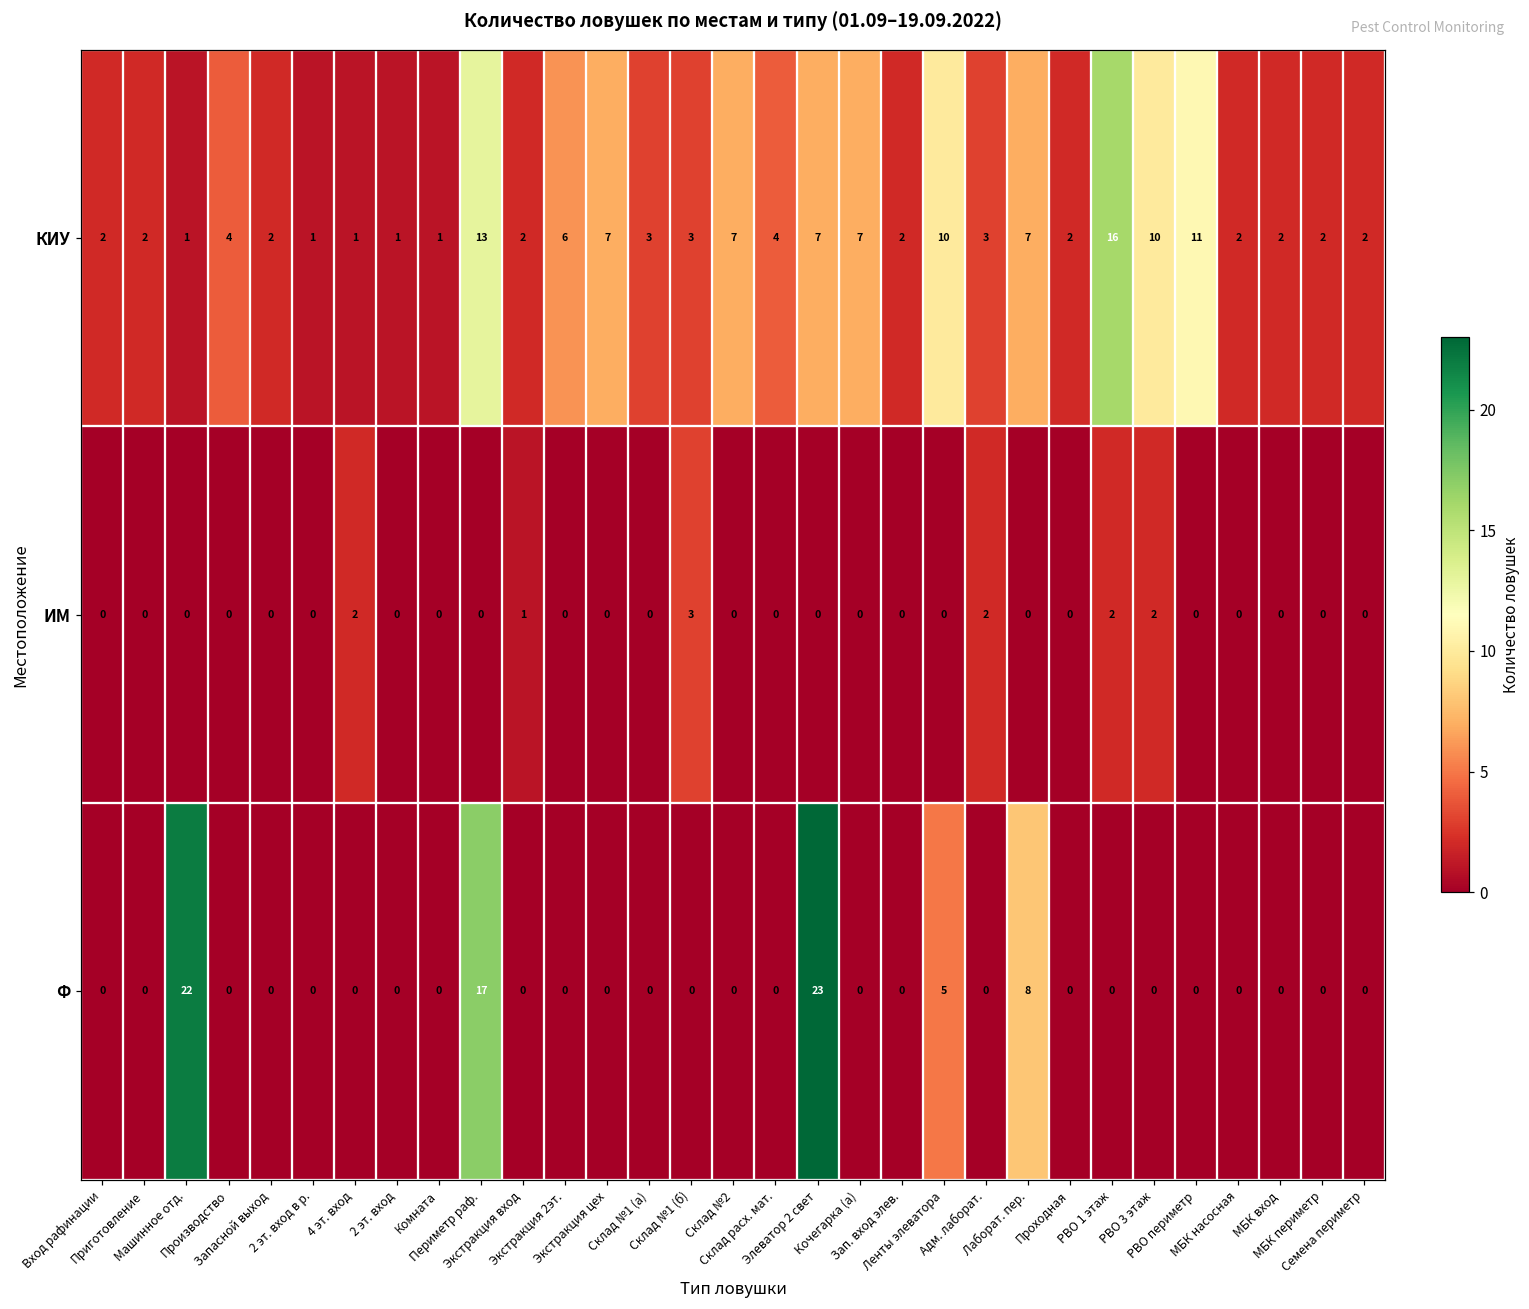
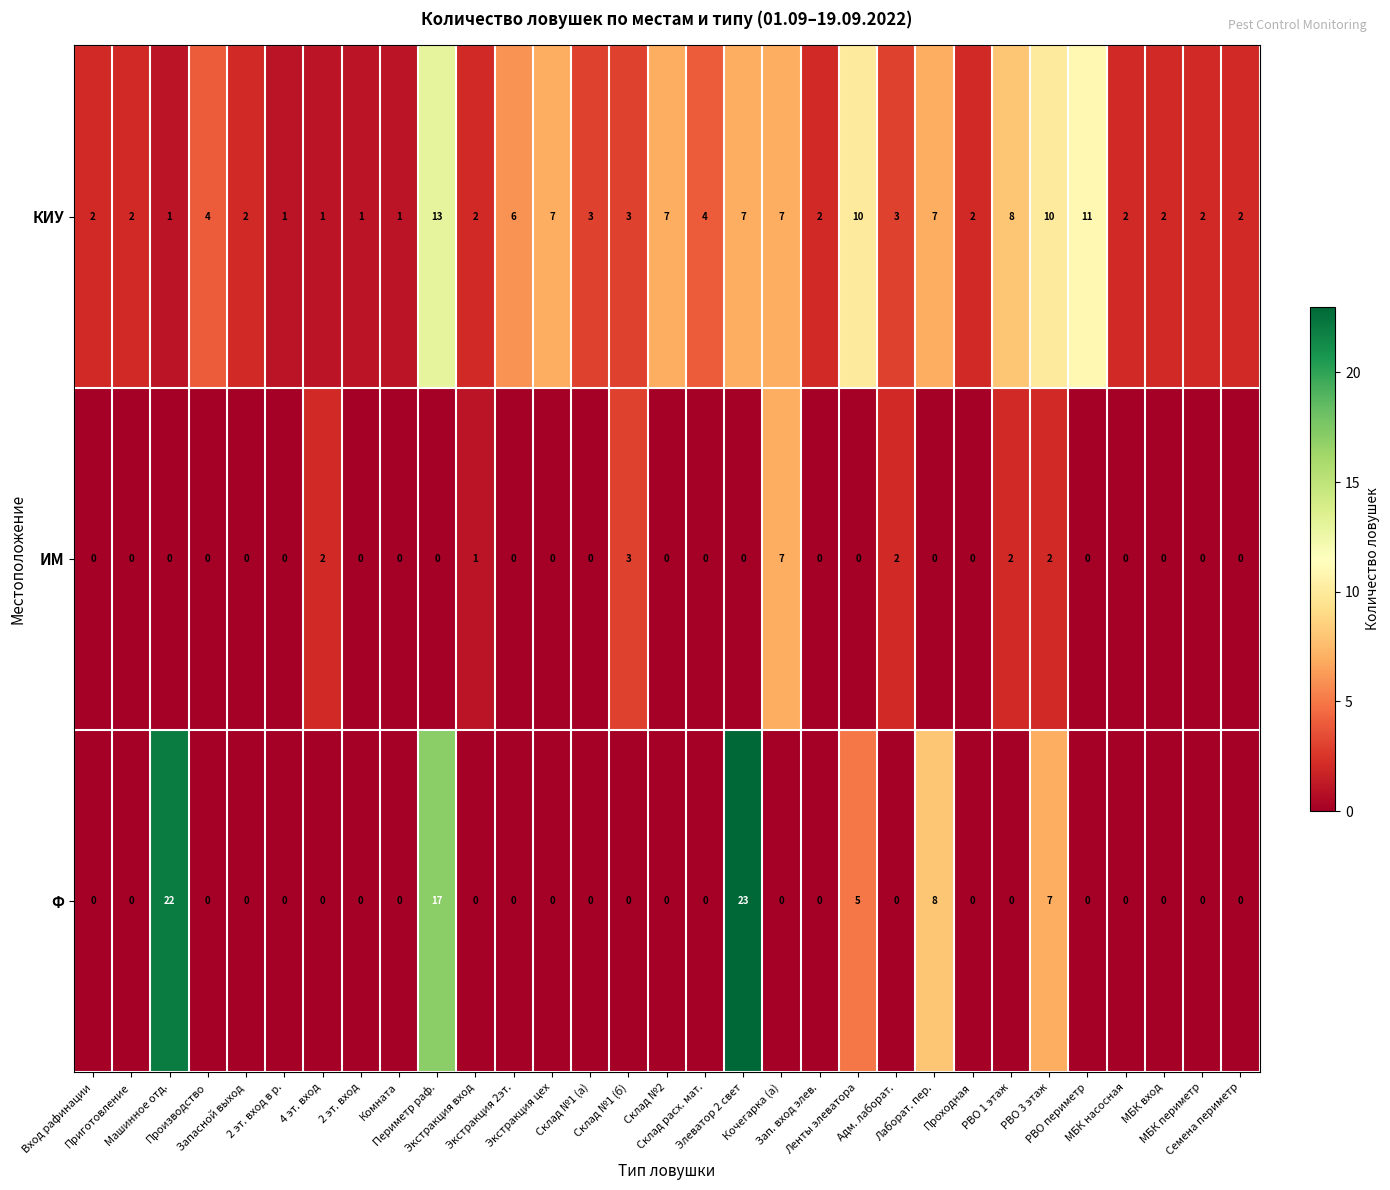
КИУ, РВО 1 этаж: 16 -> 8
ИМ, Кочегарка (a): 0 -> 7
Ф, РВО 3 этаж: 0 -> 7
